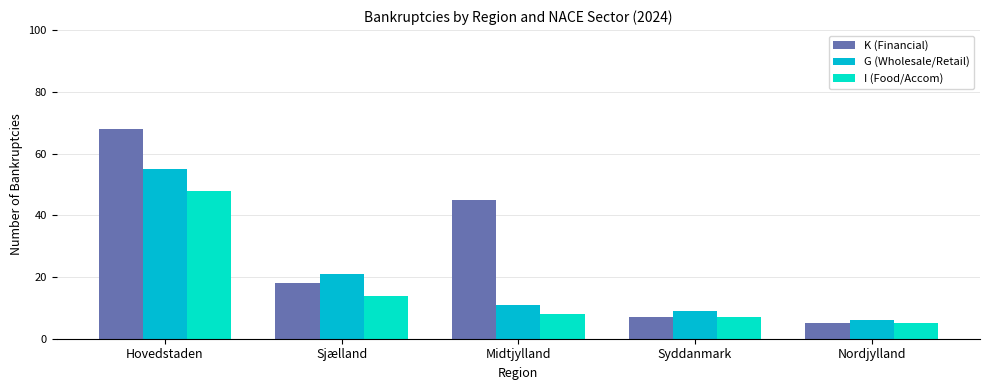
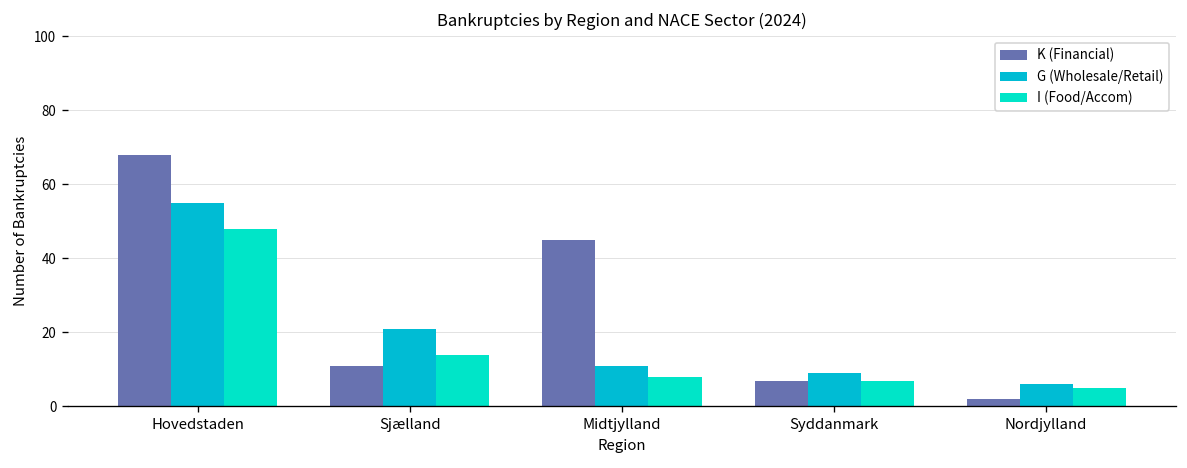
K (Financial), Sjælland: 18 -> 11
K (Financial), Nordjylland: 5 -> 2
